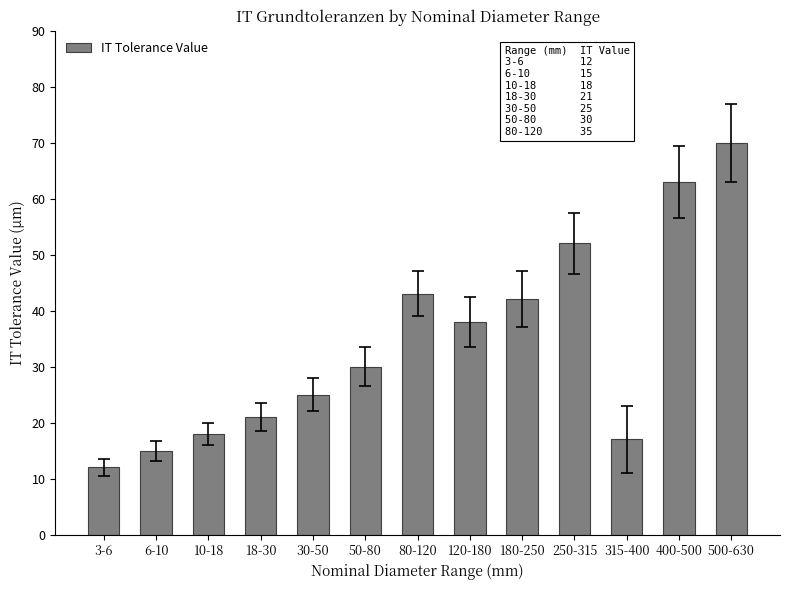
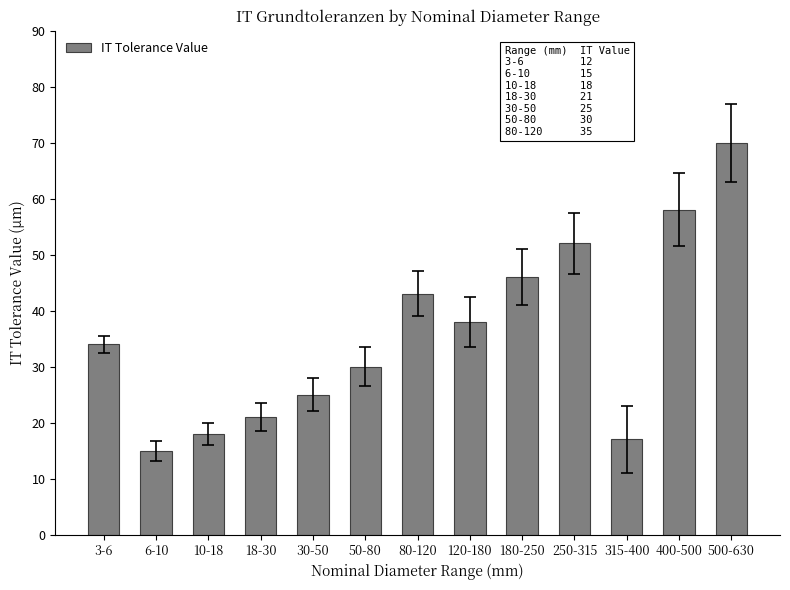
IT Tolerance Value, 3-6: 12 -> 34
IT Tolerance Value, 180-250: 42 -> 46
IT Tolerance Value, 400-500: 63 -> 58
